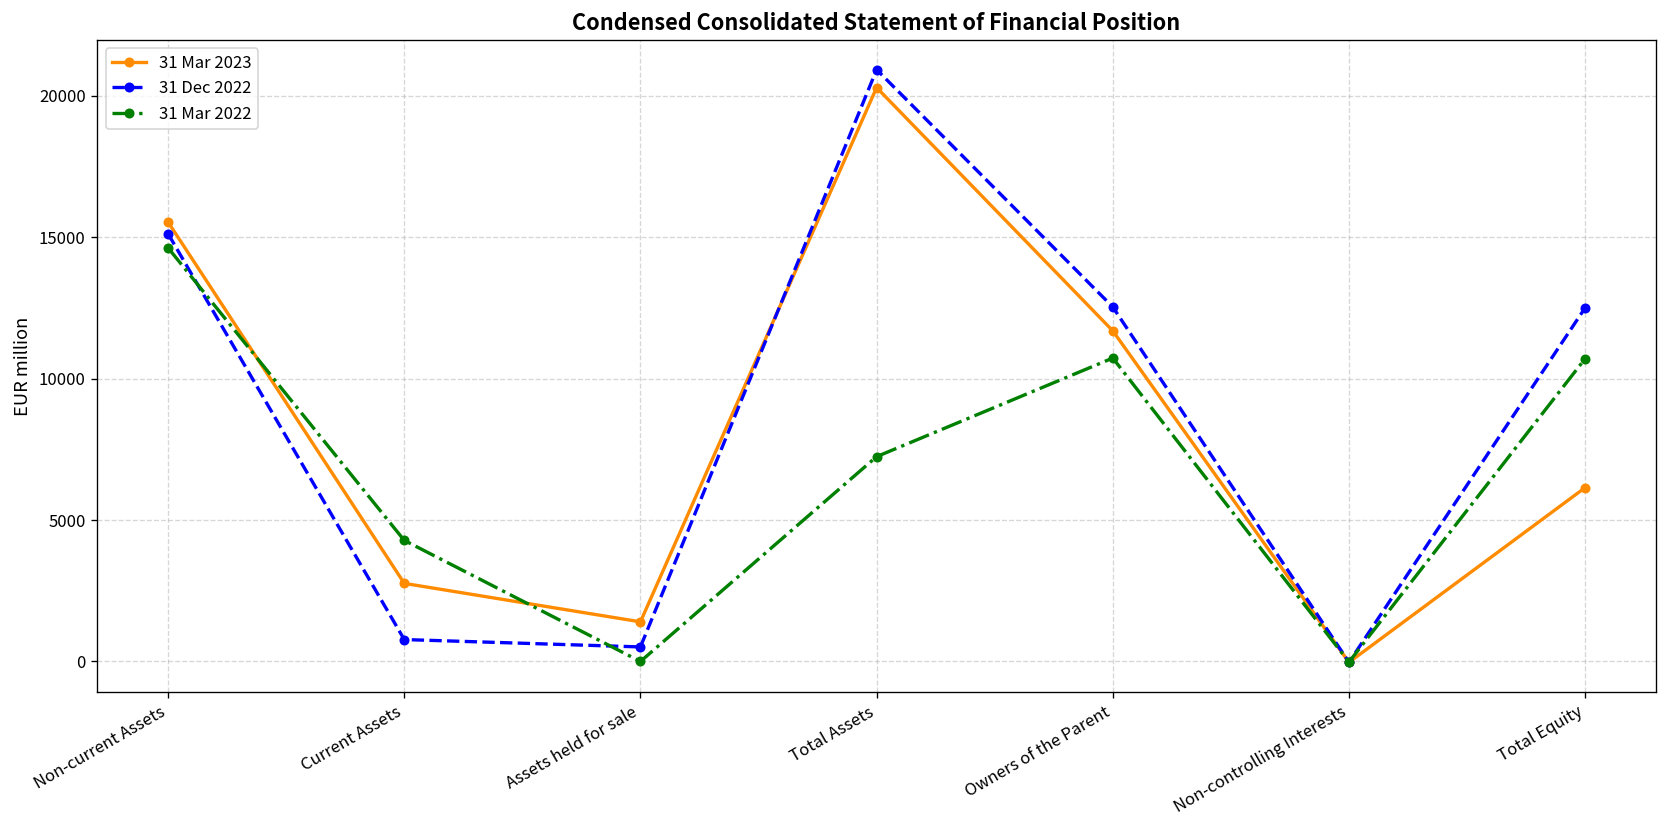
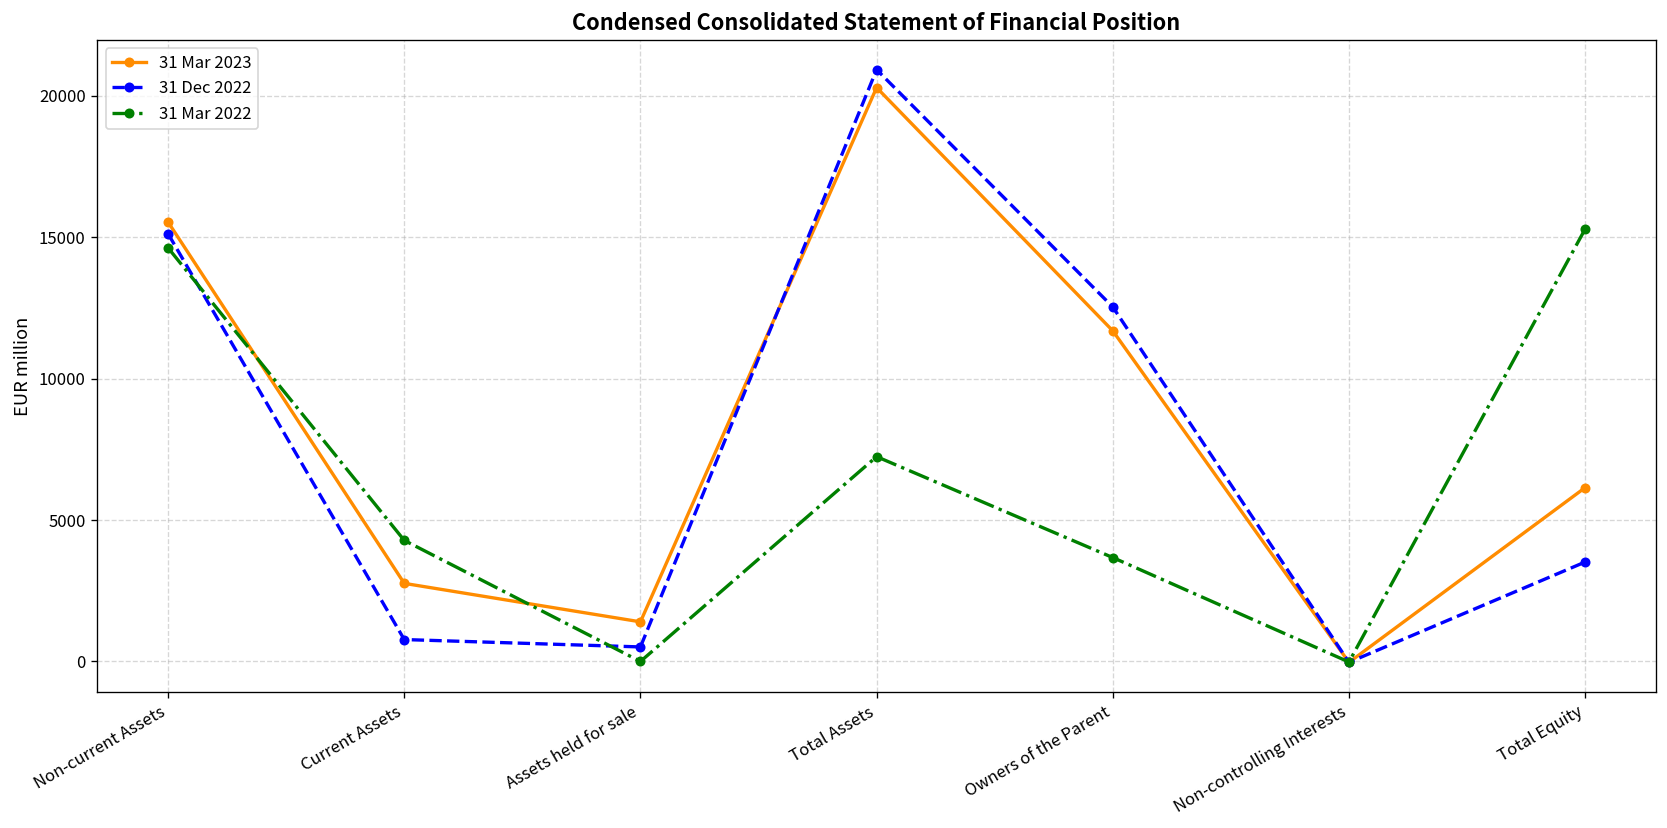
31 Mar 2022, Owners of the Parent: 10700 -> 3700
31 Dec 2022, Total Equity: 12500 -> 3500
31 Mar 2022, Total Equity: 10700 -> 15300
